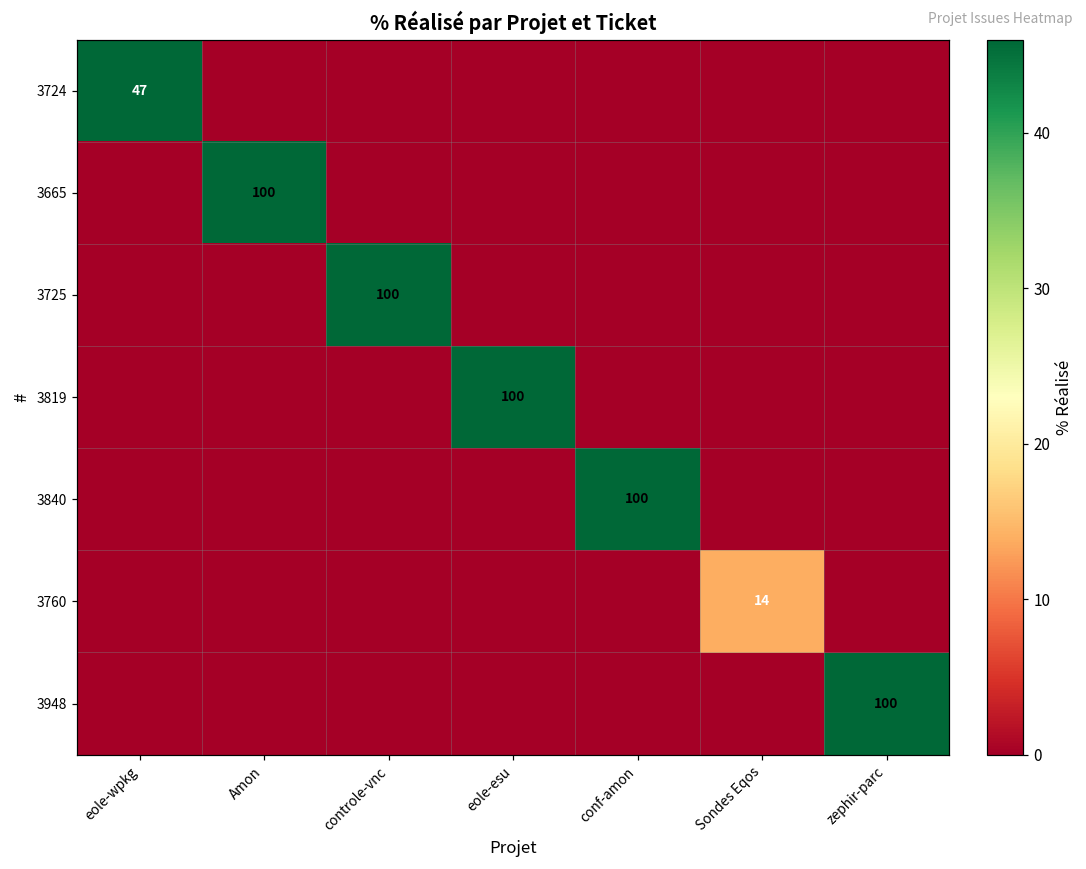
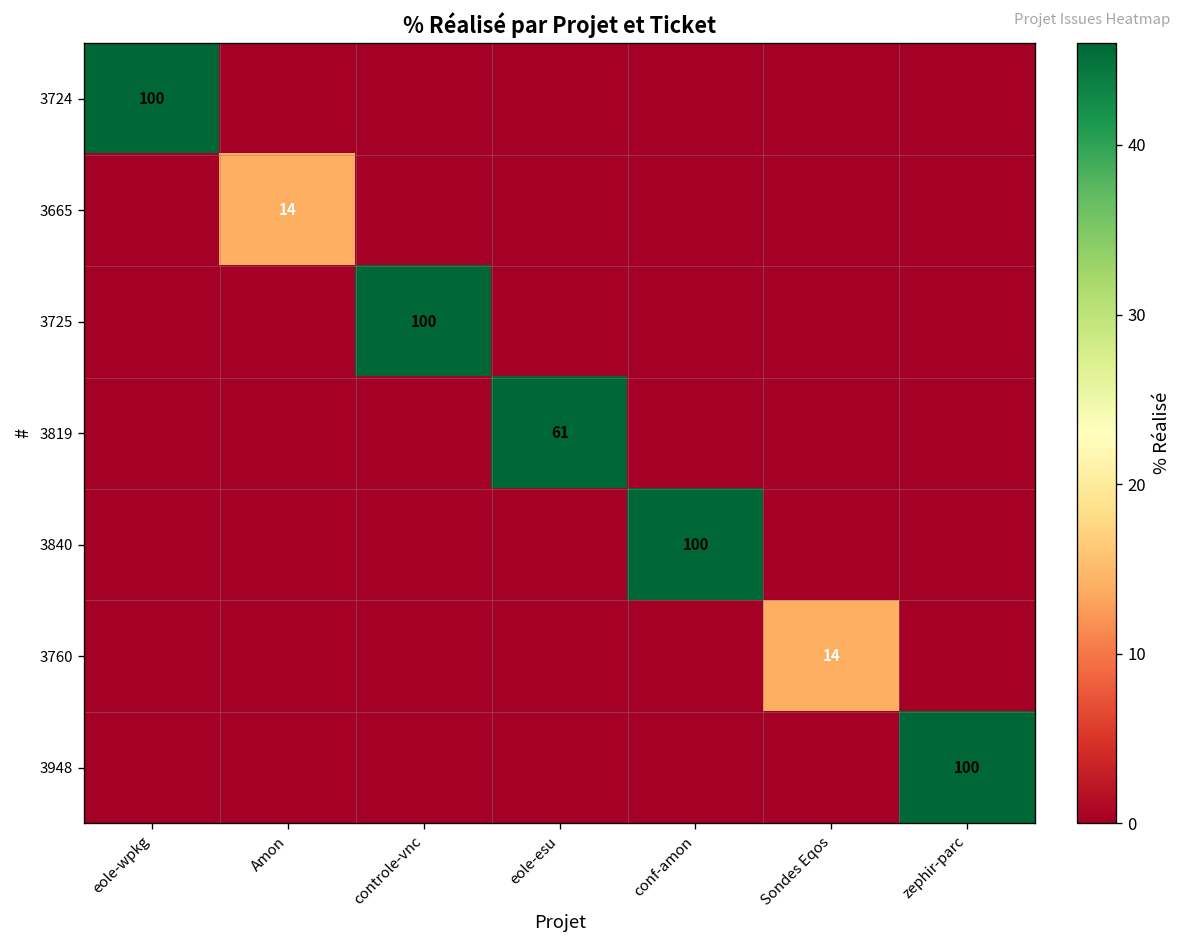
3724, eole-wpkg: 47 -> 100
3665, Amon: 100 -> 14
3819, eole-esu: 100 -> 61
